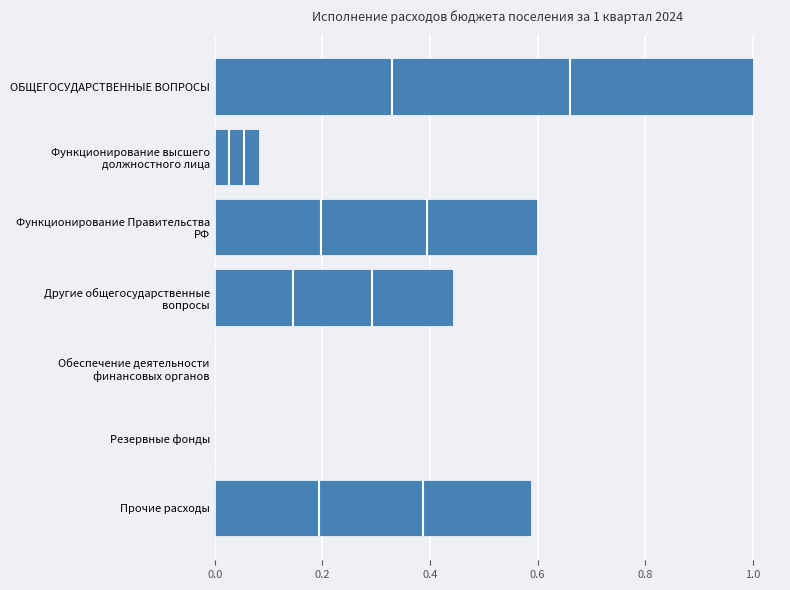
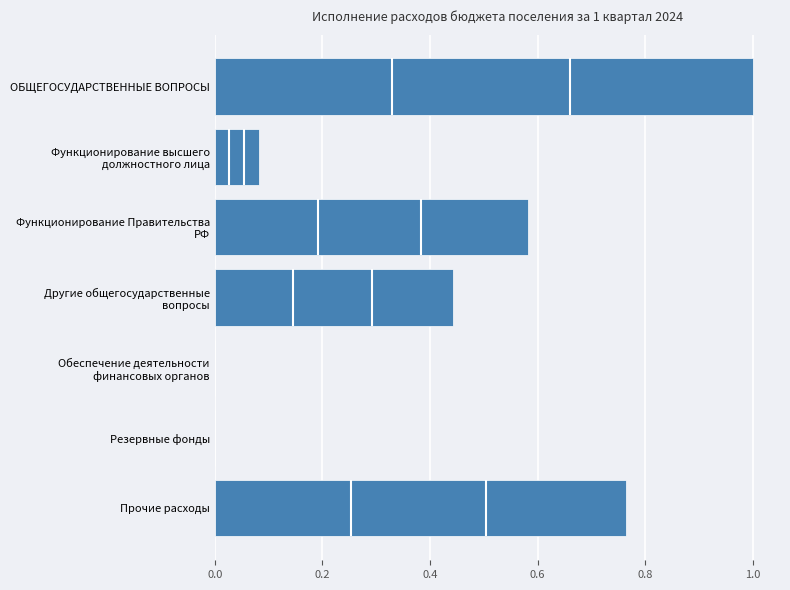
Функционирование Правительства РФ: 0.60 -> 0.58
Прочие расходы: 0.59 -> 0.76
